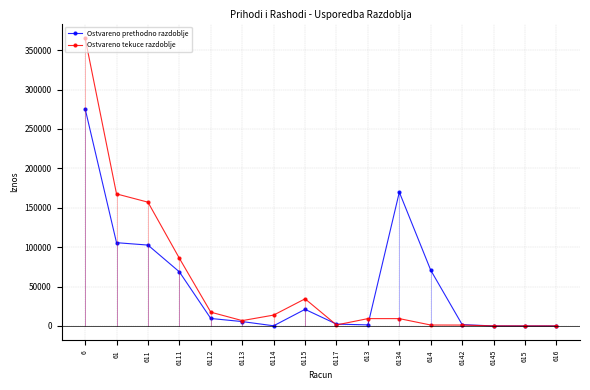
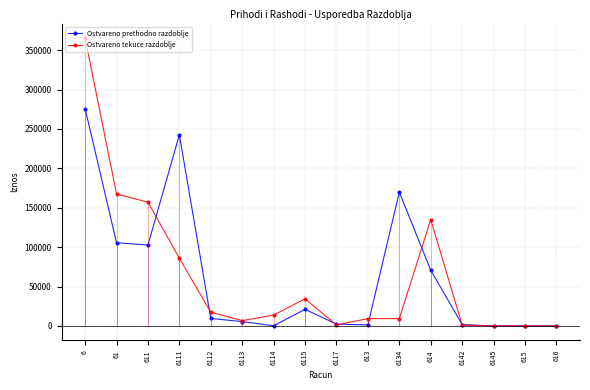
Ostvareno prethodno razdoblje, 6111: 70000 -> 240000
Ostvareno tekuce razdoblje, 614: 0 -> 130000
